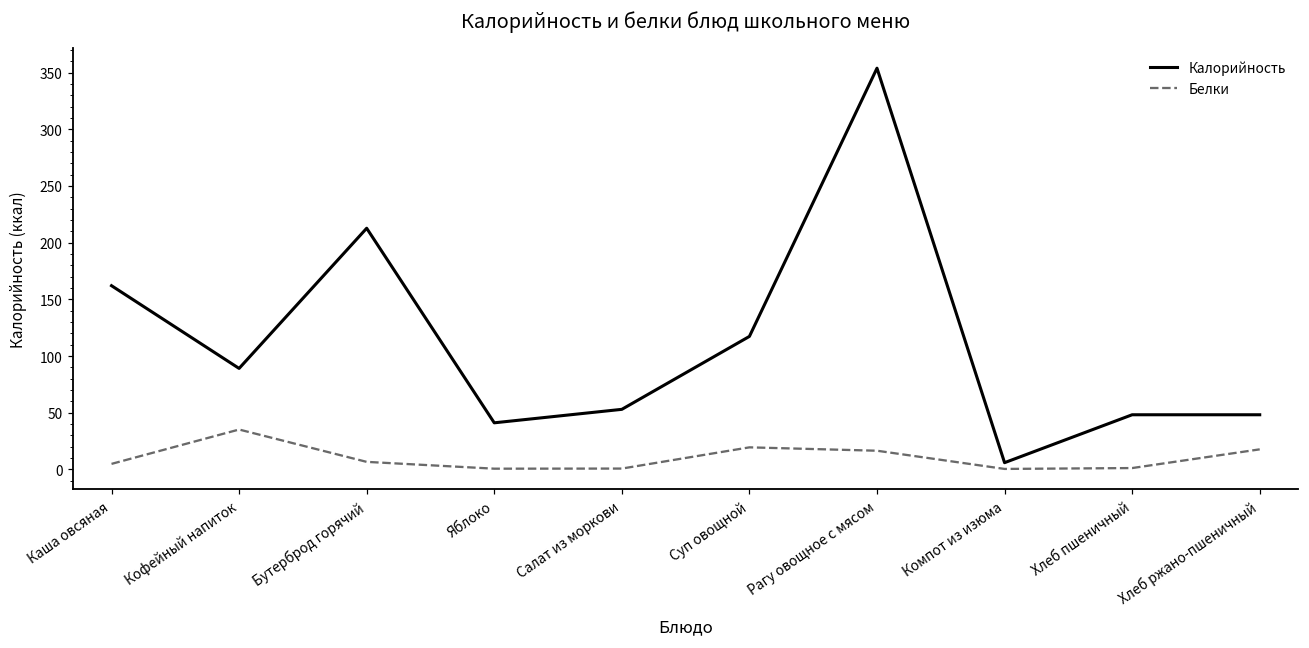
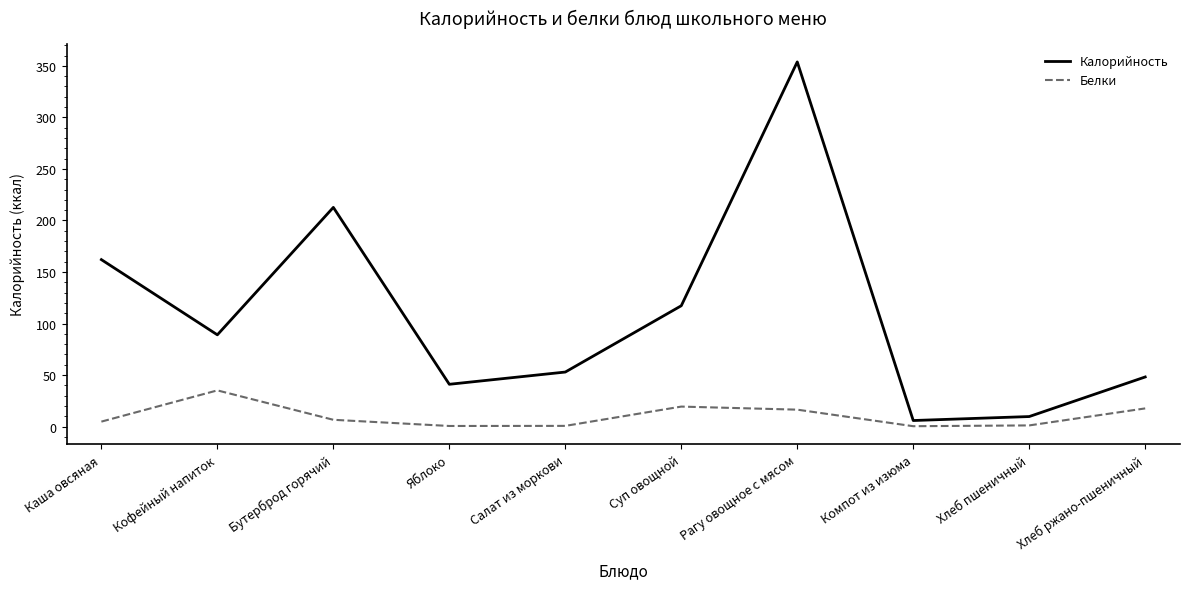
Калорийность, Хлеб пшеничный: 48 -> 10
